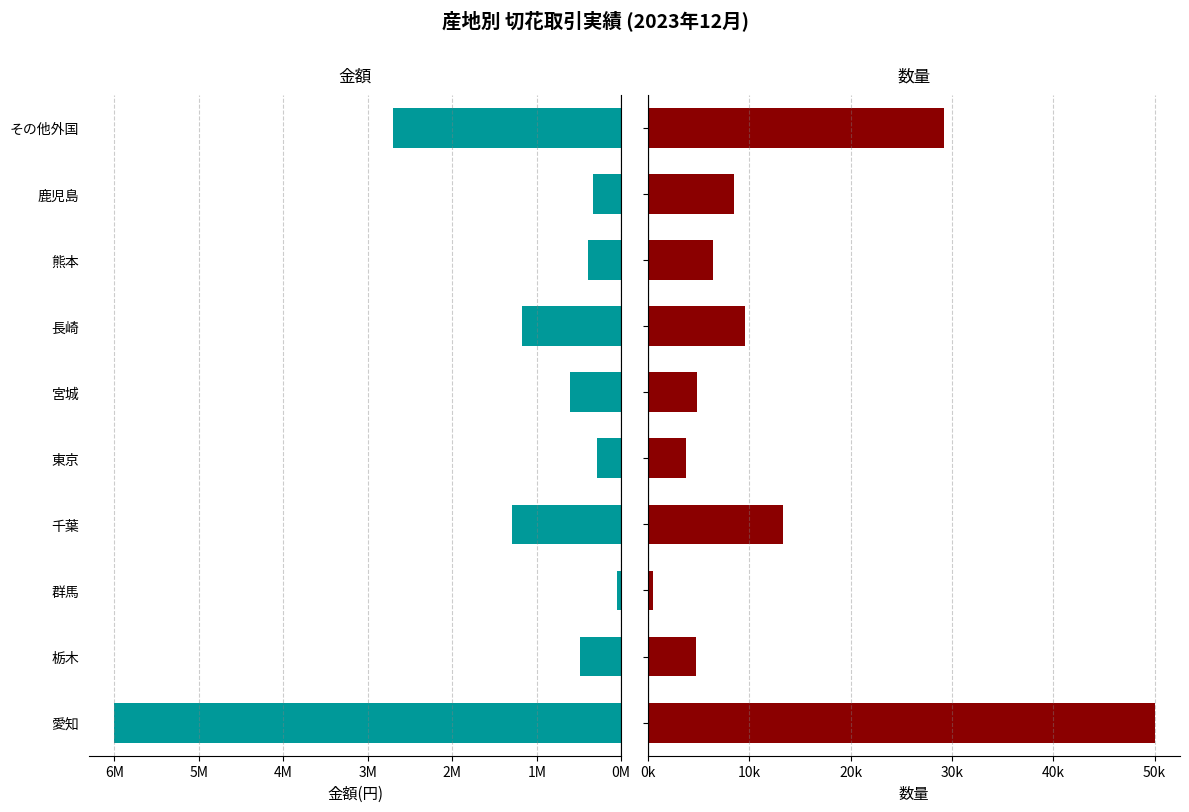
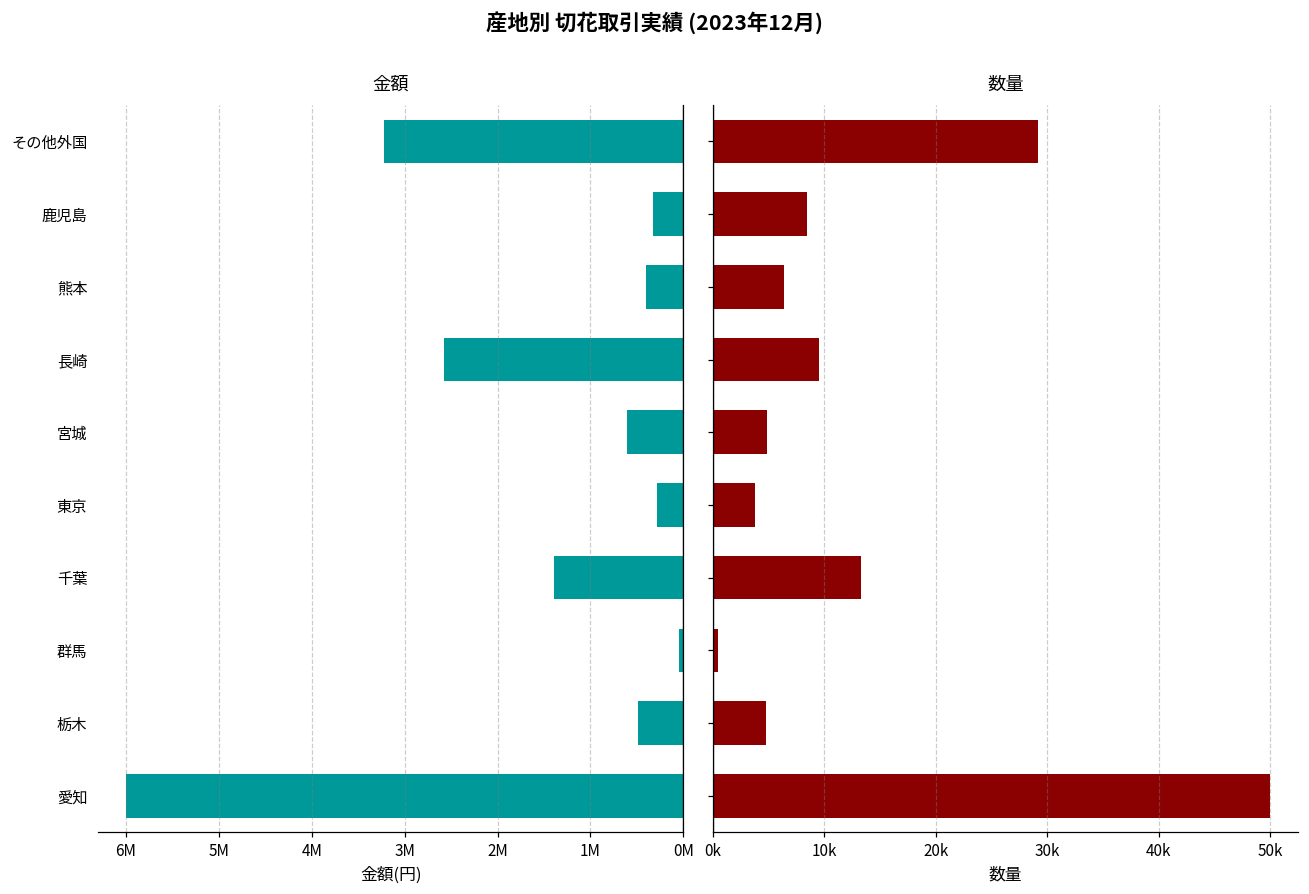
金額, その他外国: 2700000 -> 3200000
金額, 長崎: 1200000 -> 2600000
金額, 千葉: 1300000 -> 1400000
